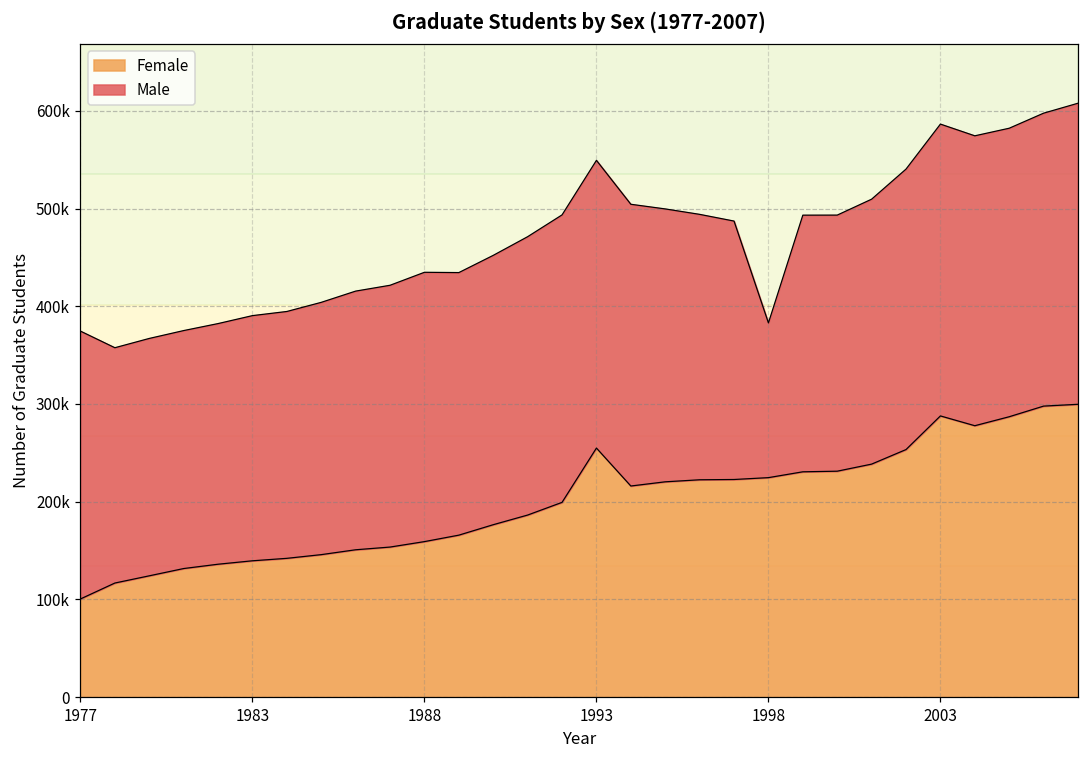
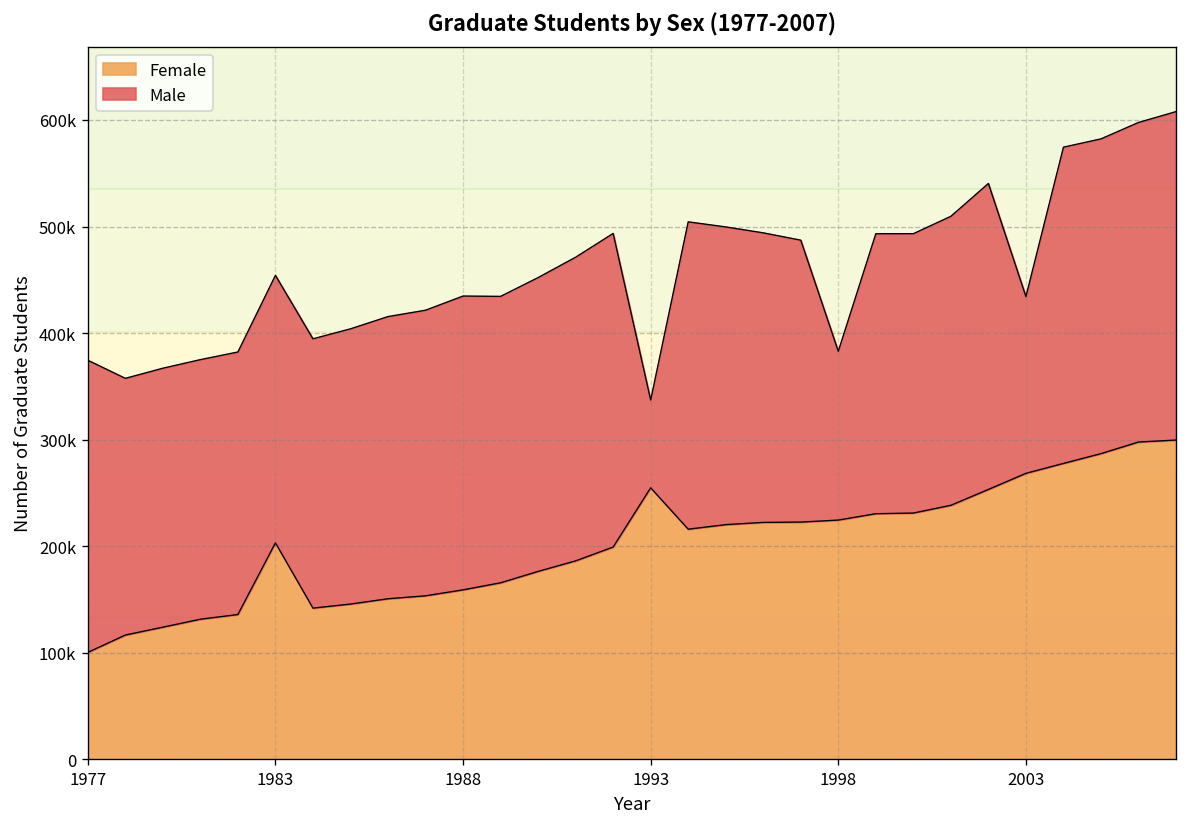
Female, 1983: 140000 -> 200000
Male, 1993: 290000 -> 80000
Female, 2003: 290000 -> 270000
Male, 2003: 300000 -> 170000
